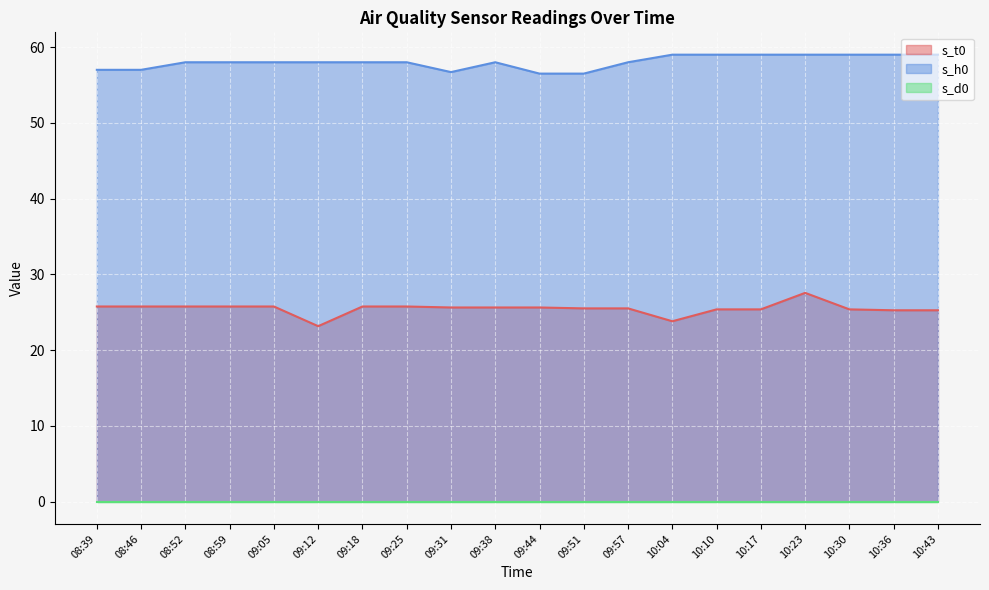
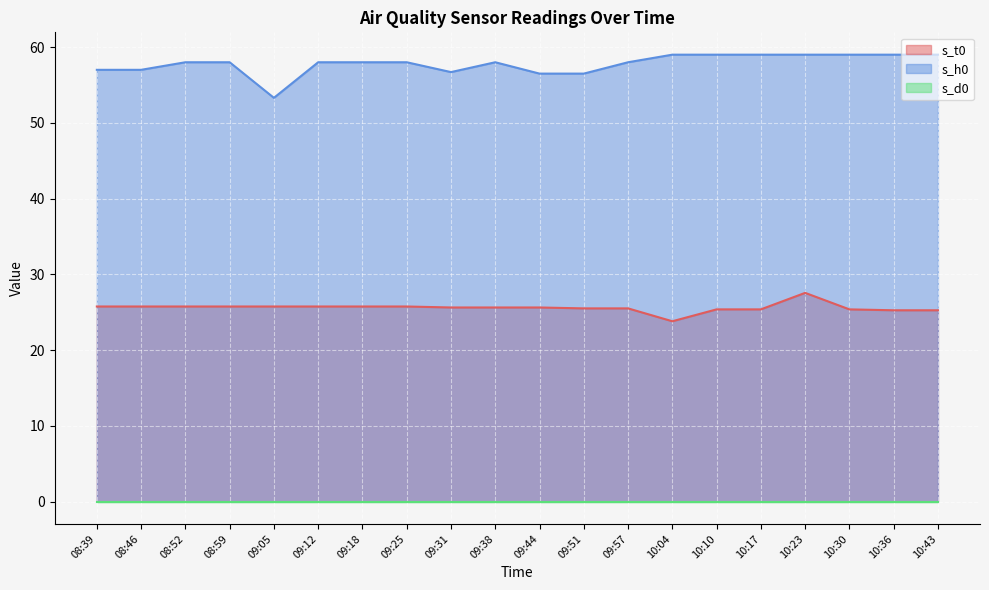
s_h0, 09:05: 58 -> 53
s_t0, 09:12: 23 -> 26
